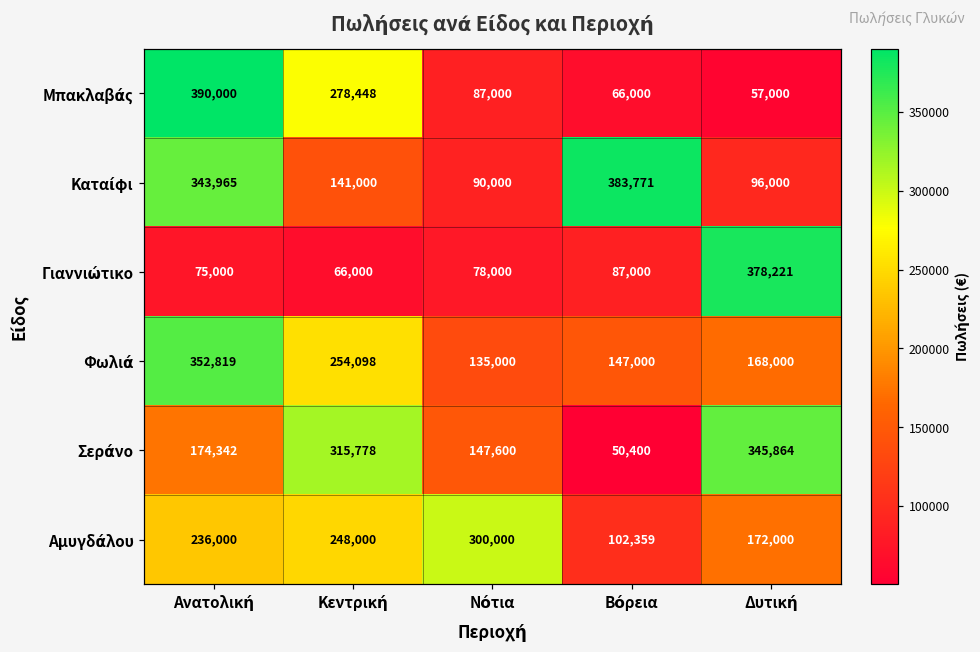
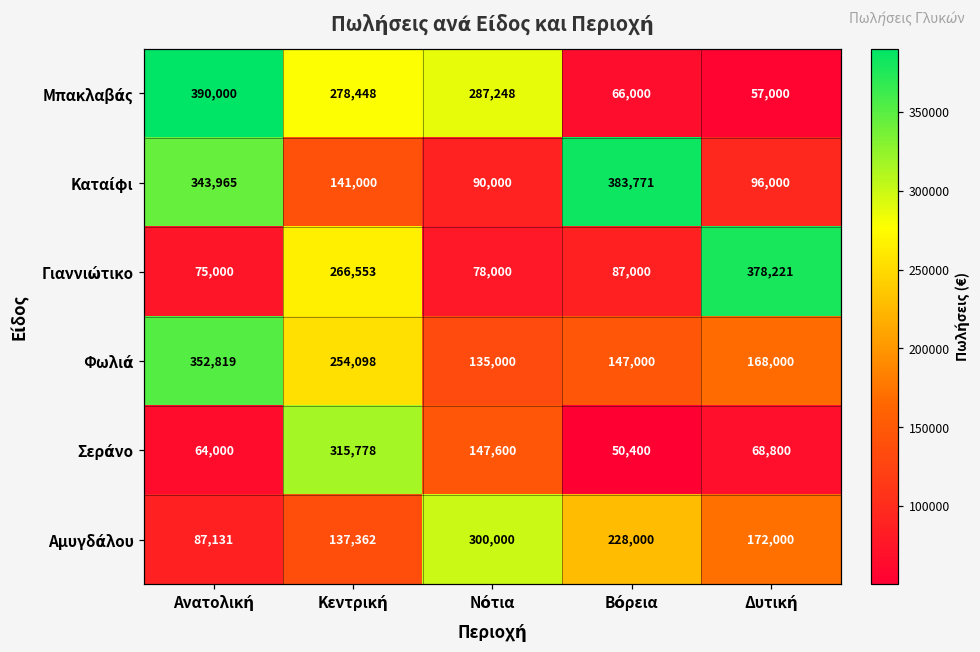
Μπακλαβάς, Νότια: 87,000 -> 287,248
Γιαννιώτικο, Κεντρική: 66,000 -> 266,553
Σεράνο, Ανατολική: 174,342 -> 64,000
Σεράνο, Δυτική: 345,864 -> 68,800
Αμυγδάλου, Ανατολική: 236,000 -> 87,131
Αμυγδάλου, Κεντρική: 248,000 -> 137,362
Αμυγδάλου, Βόρεια: 102,359 -> 228,000
